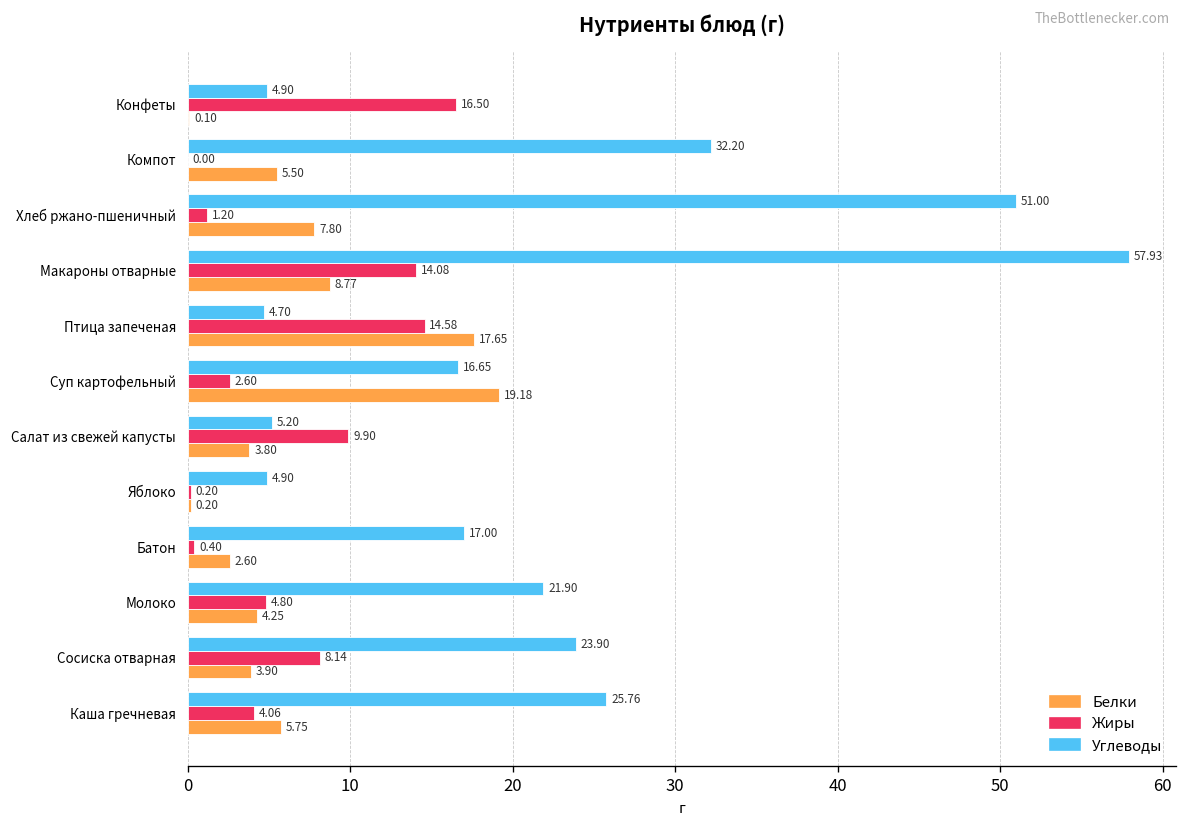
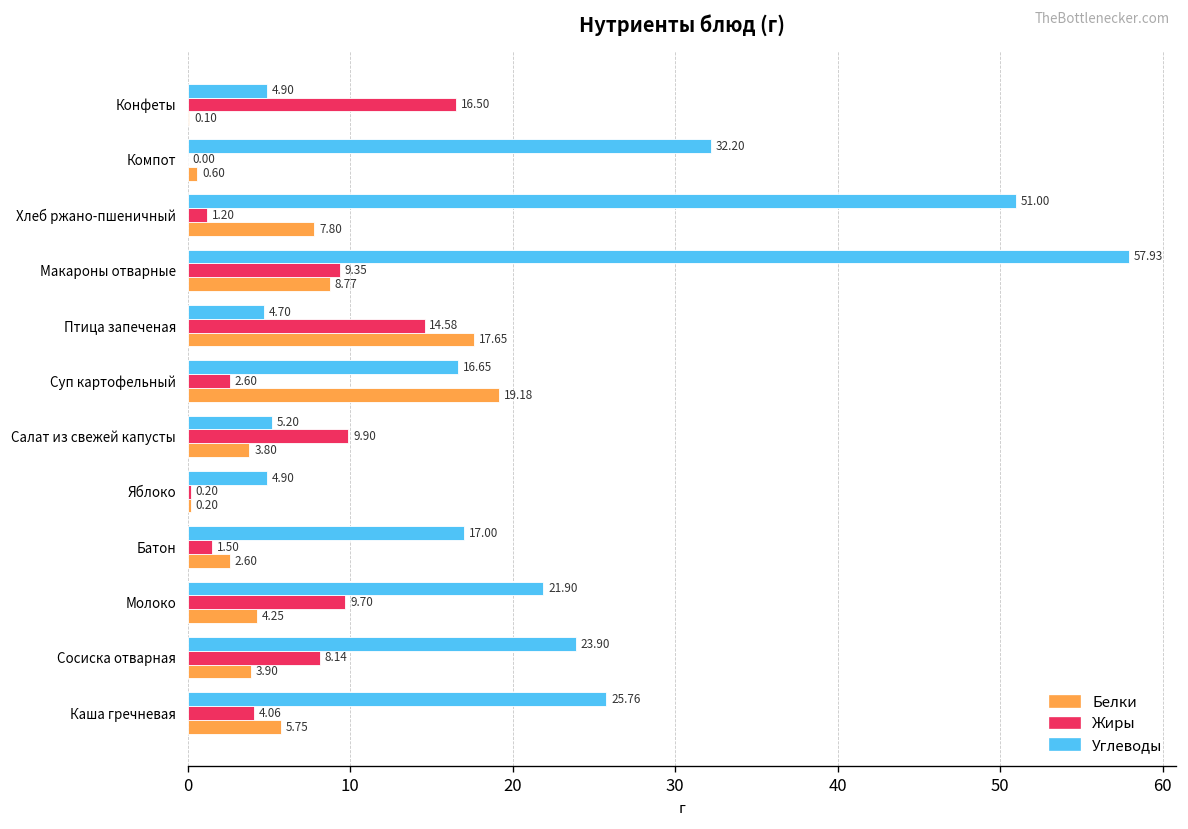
Белки, Компот: 5.50 -> 0.60
Жиры, Макароны отварные: 14.08 -> 9.35
Жиры, Батон: 0.40 -> 1.50
Жиры, Молоко: 4.80 -> 9.70
